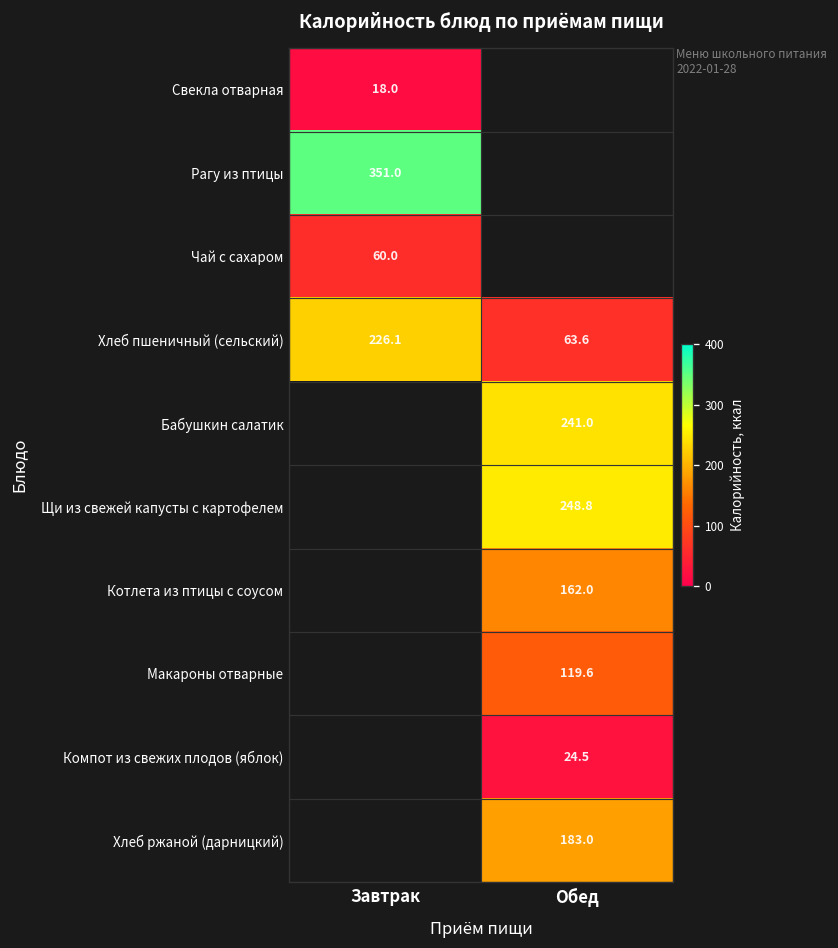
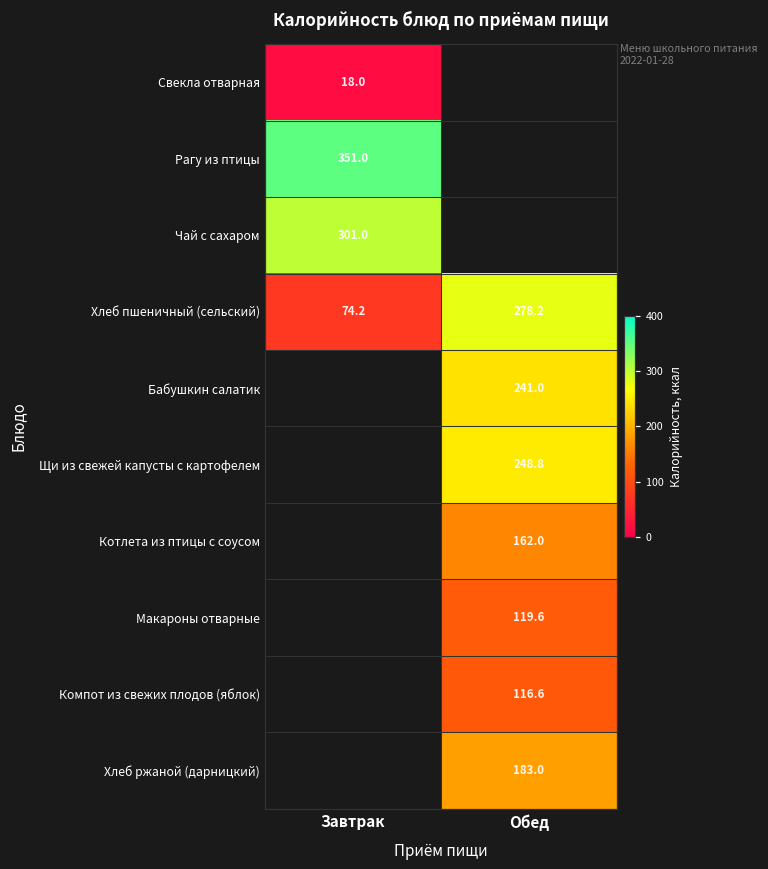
Чай с сахаром, Завтрак: 60.0 -> 301.0
Хлеб пшеничный (сельский), Завтрак: 226.1 -> 74.2
Хлеб пшеничный (сельский), Обед: 63.6 -> 278.2
Компот из свежих плодов (яблок), Обед: 24.5 -> 116.6
